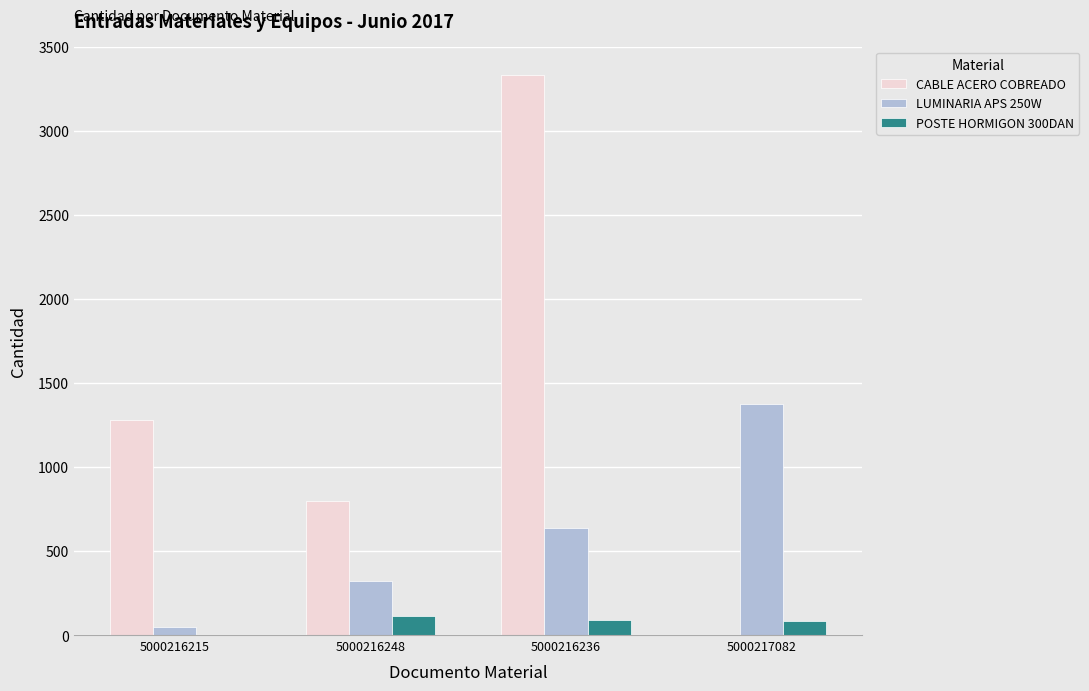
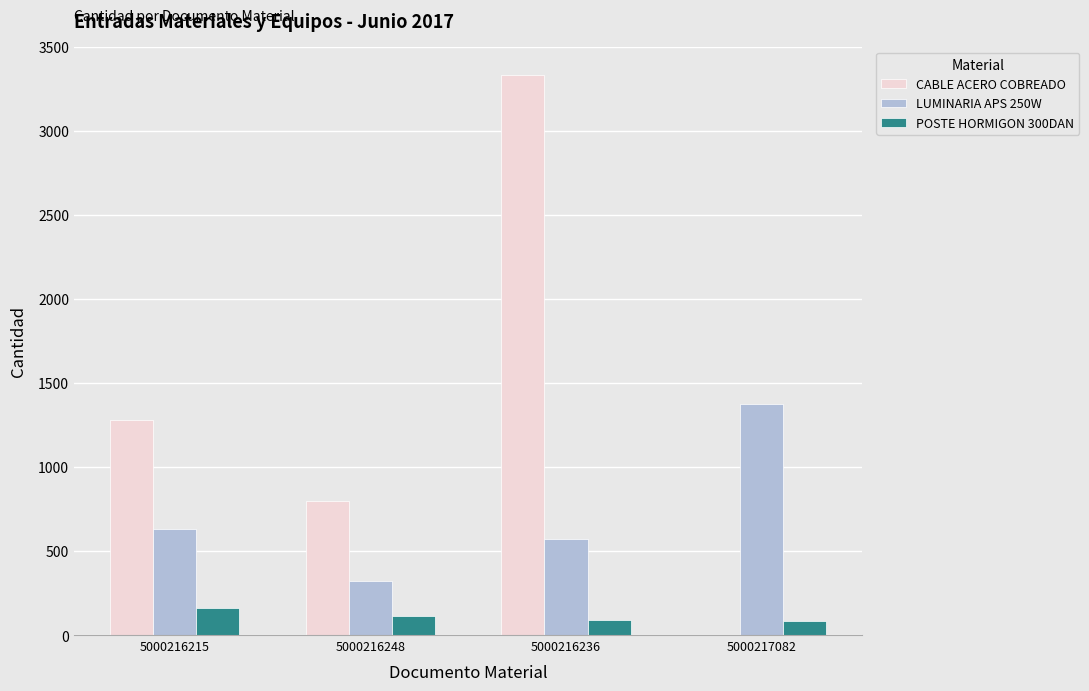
LUMINARIA APS 250W, 5000216215: 50 -> 630
POSTE HORMIGON 300DAN, 5000216215: 0 -> 160
LUMINARIA APS 250W, 5000216236: 630 -> 570
